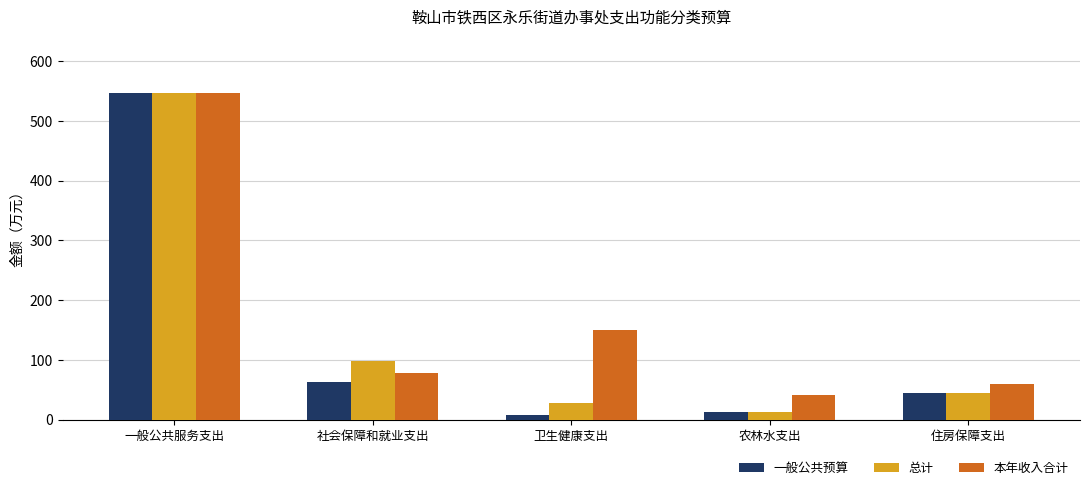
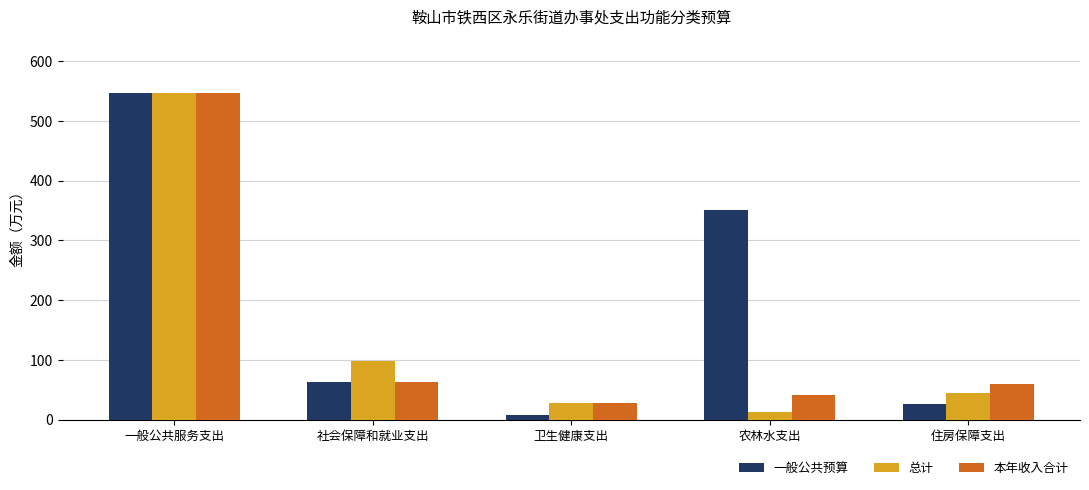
本年收入合计, 社会保障和就业支出: 80 -> 60
本年收入合计, 卫生健康支出: 150 -> 30
一般公共预算, 农林水支出: 10 -> 350
一般公共预算, 住房保障支出: 50 -> 30
